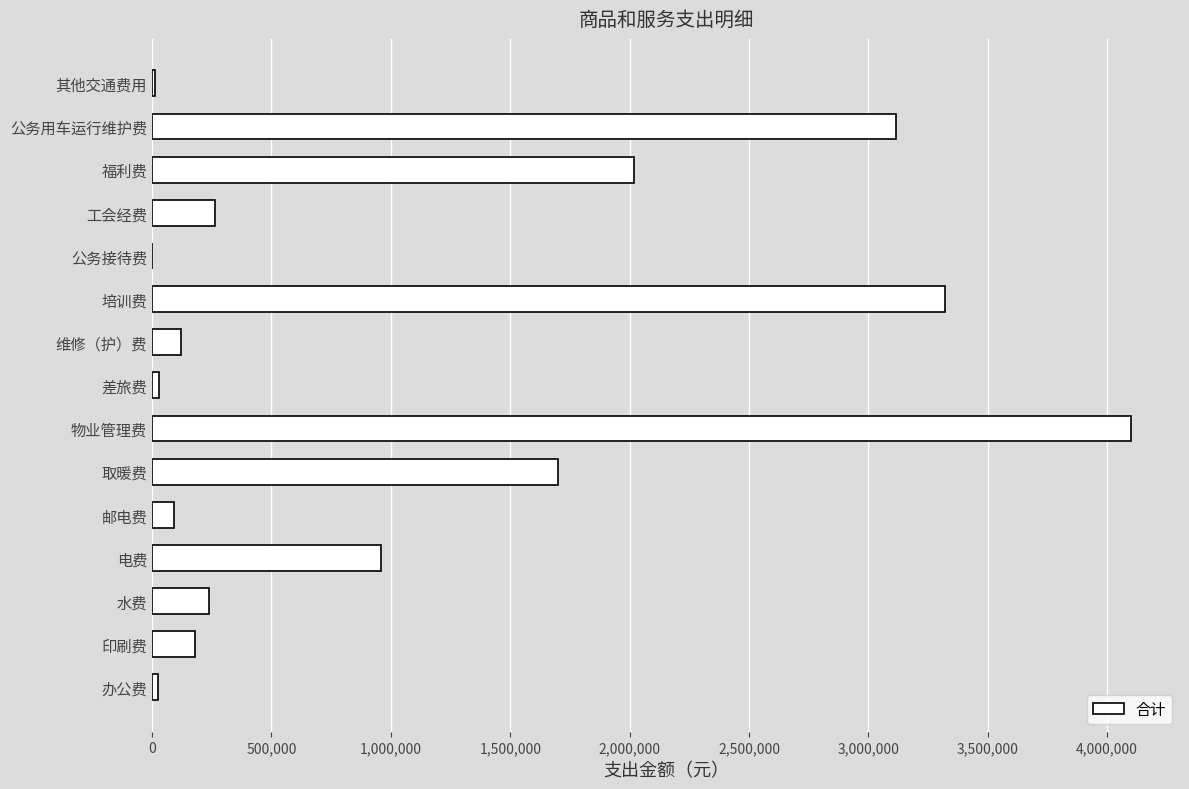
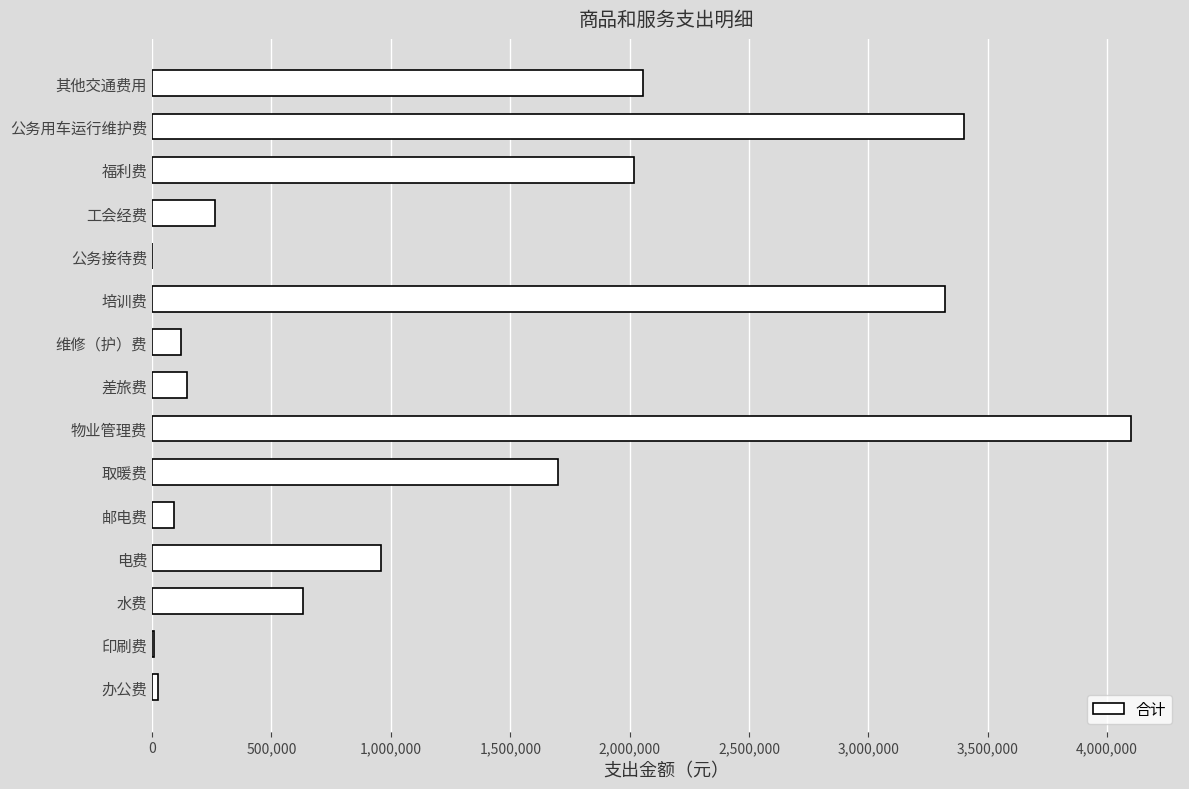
其他交通费用: 10,000 -> 2,060,000
公务用车运行维护费: 3,120,000 -> 3,400,000
差旅费: 30,000 -> 140,000
水费: 240,000 -> 630,000
印刷费: 180,000 -> 10,000
